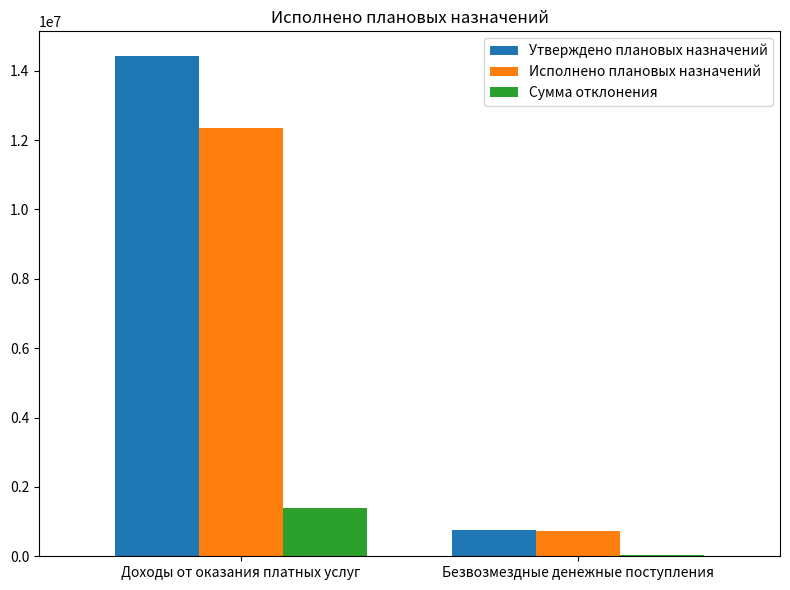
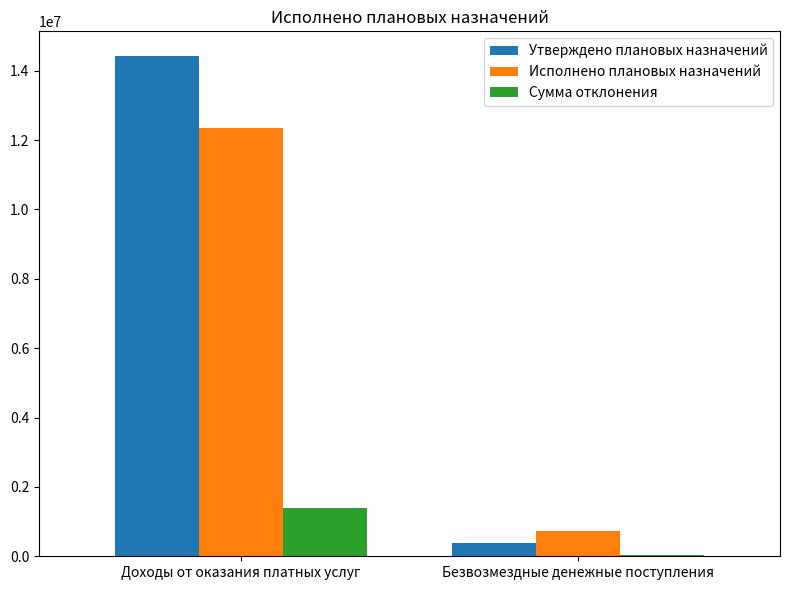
Утверждено плановых назначений, Безвозмездные денежные поступления: 800000 -> 400000
